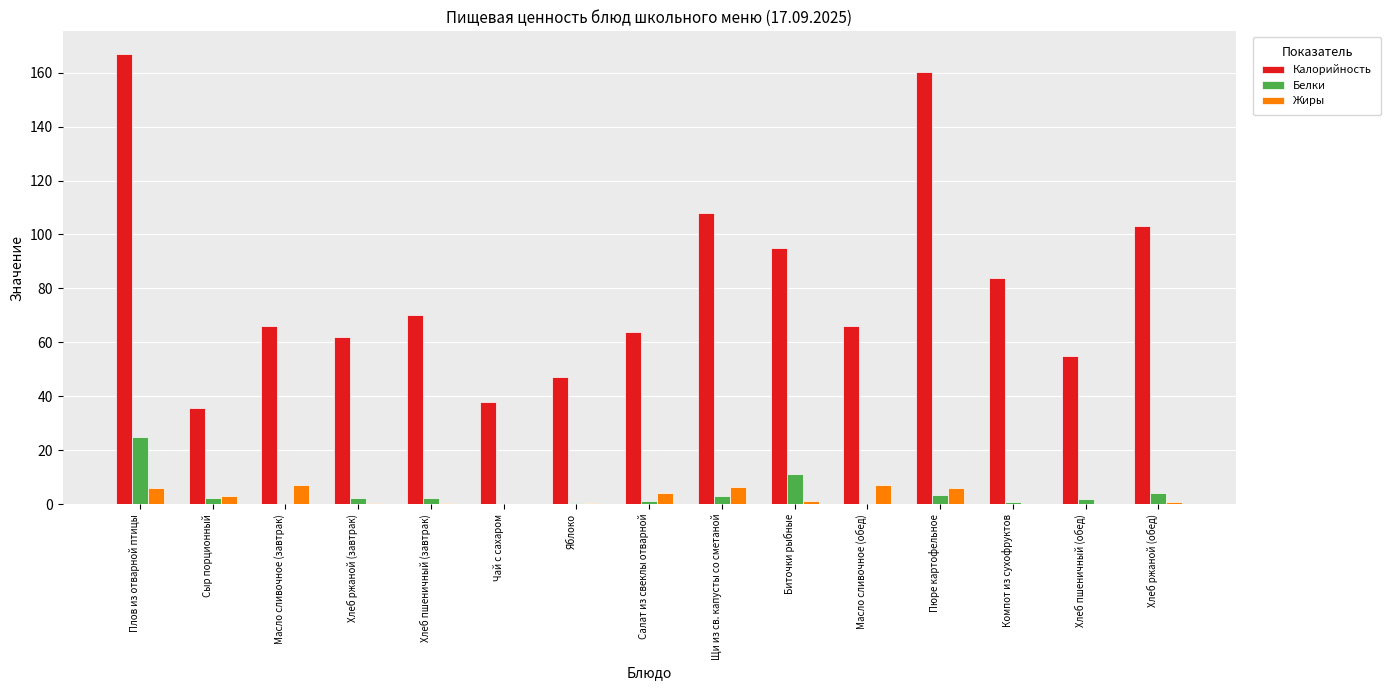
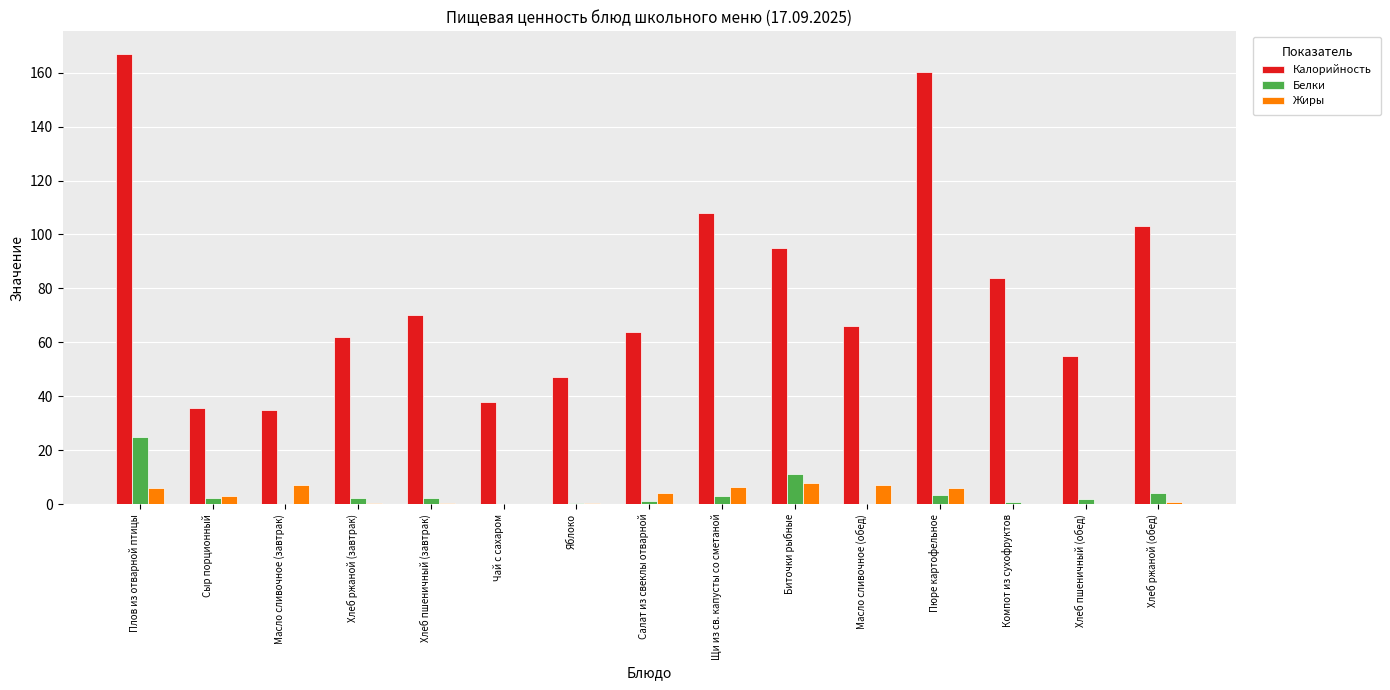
Калорийность, Масло сливочное (завтрак): 66 -> 35
Жиры, Биточки рыбные: 1 -> 8
